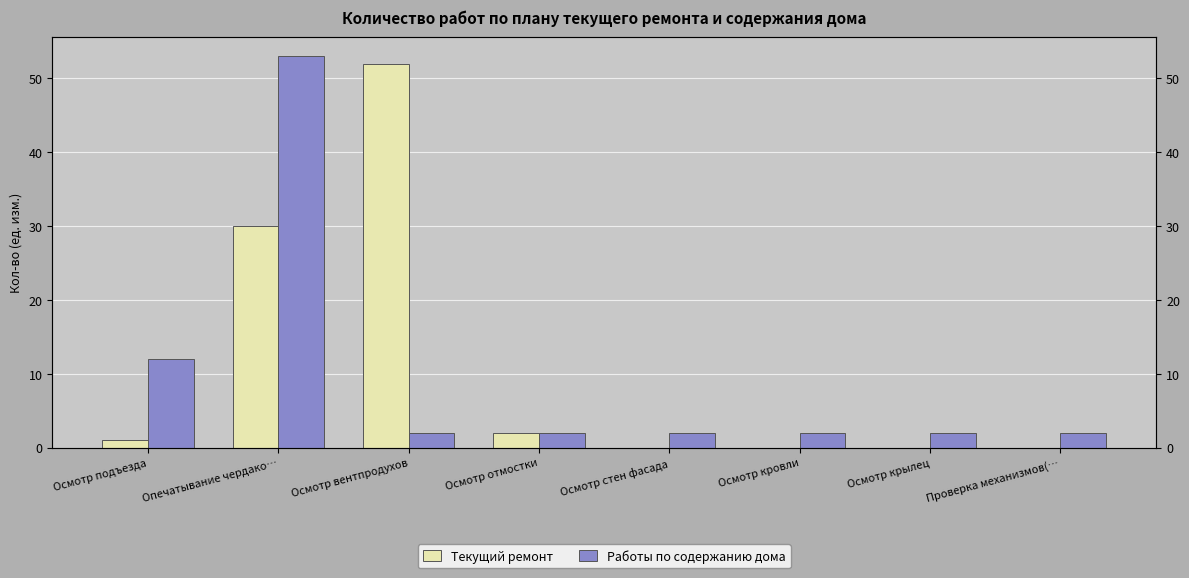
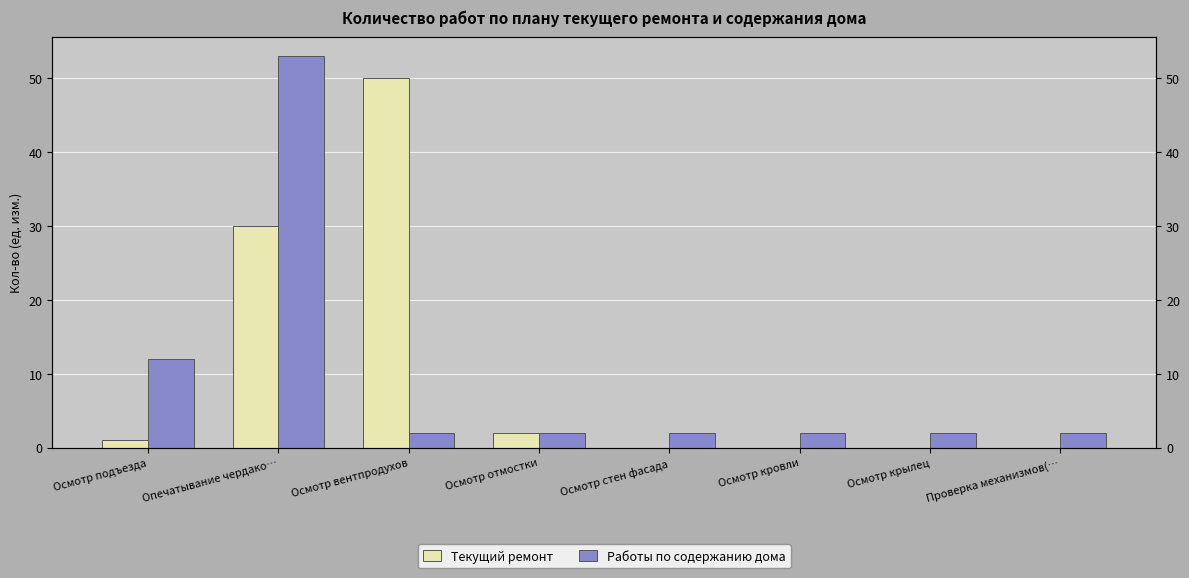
Текущий ремонт, Осмотр вентпродухов: 52 -> 50
